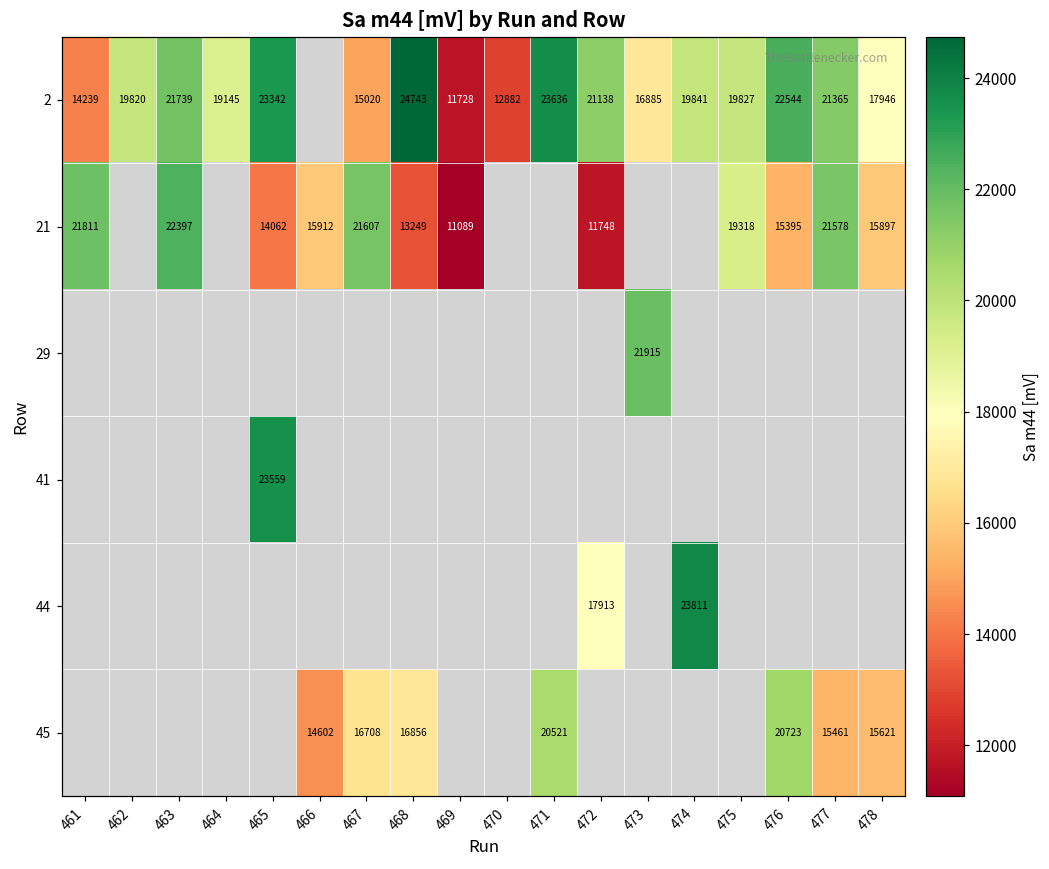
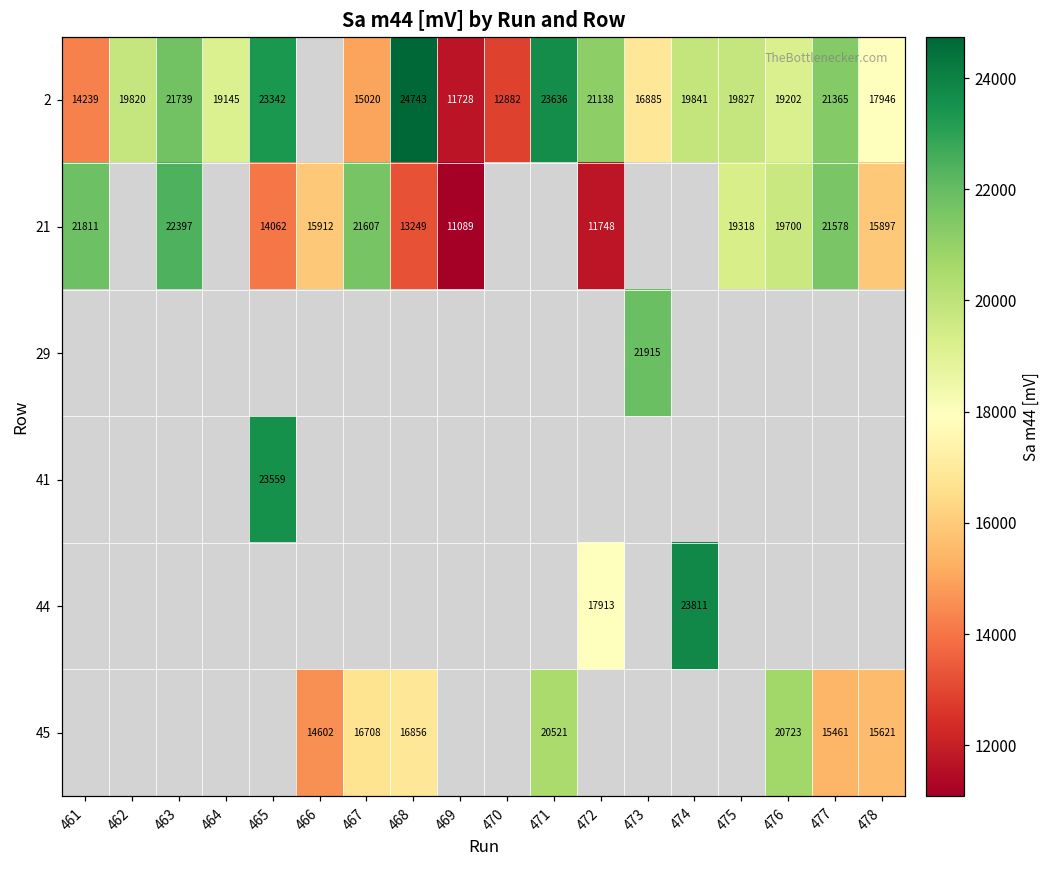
2, 476: 22544 -> 19202
21, 476: 15395 -> 19700
